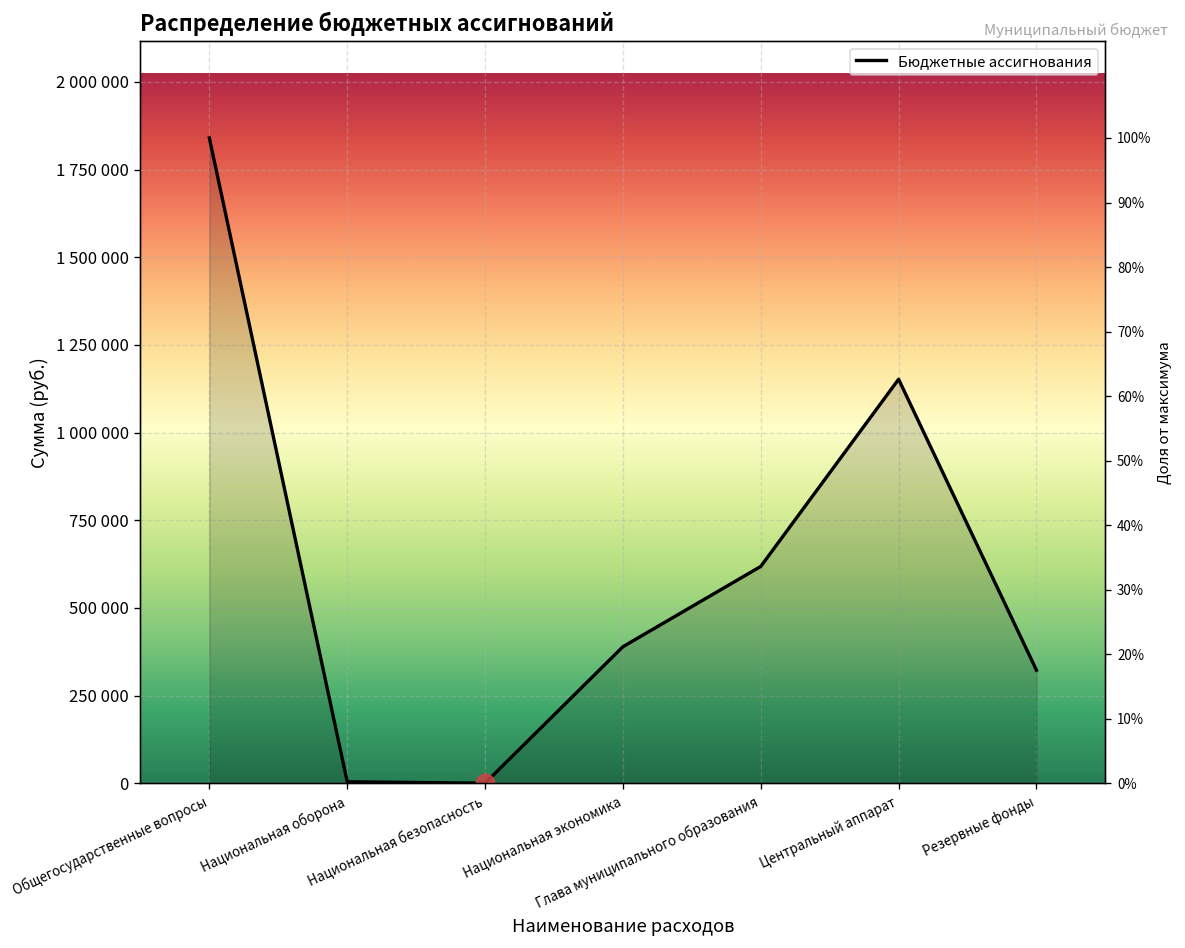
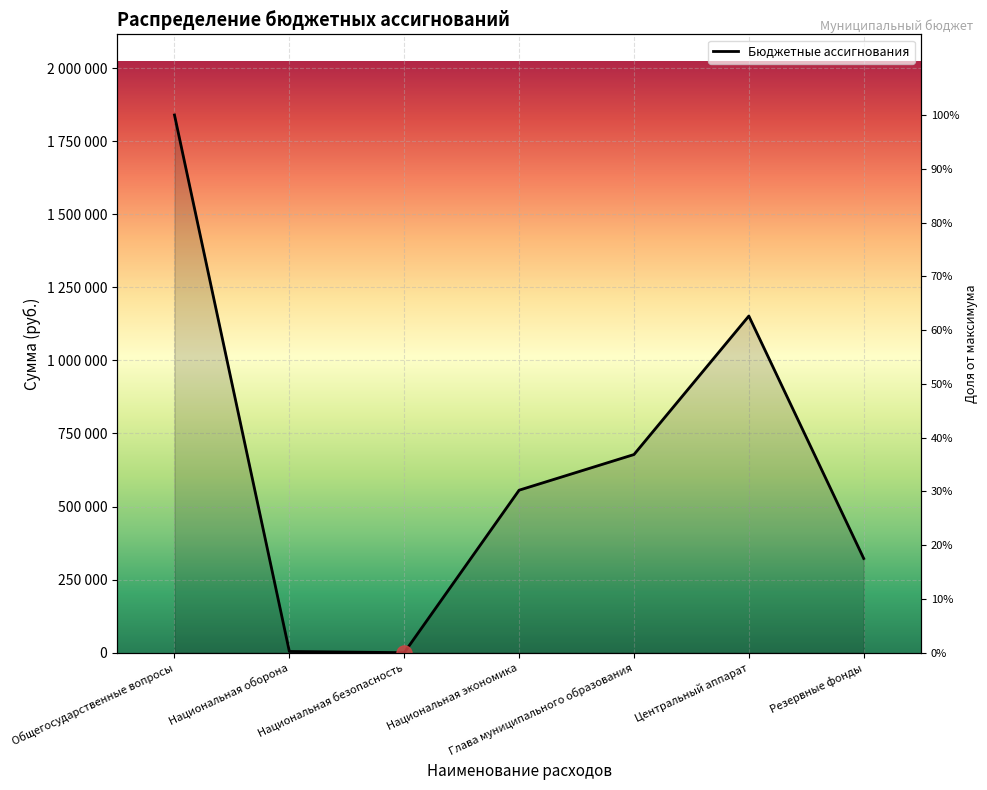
Бюджетные ассигнования, Национальная экономика: 390000 -> 560000
Бюджетные ассигнования, Глава муниципального образования: 620000 -> 680000
